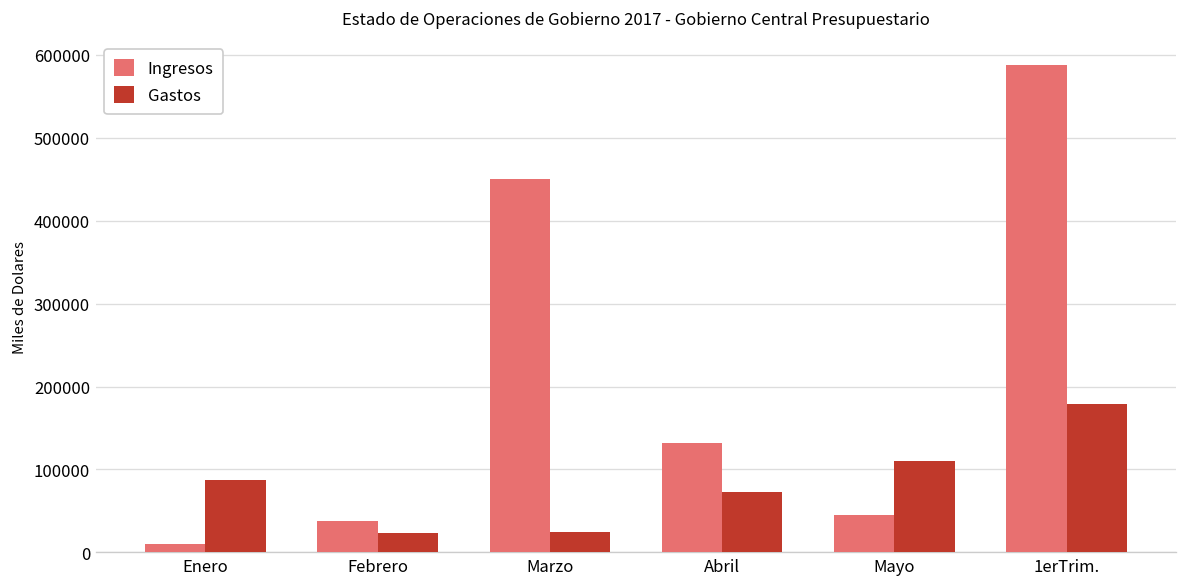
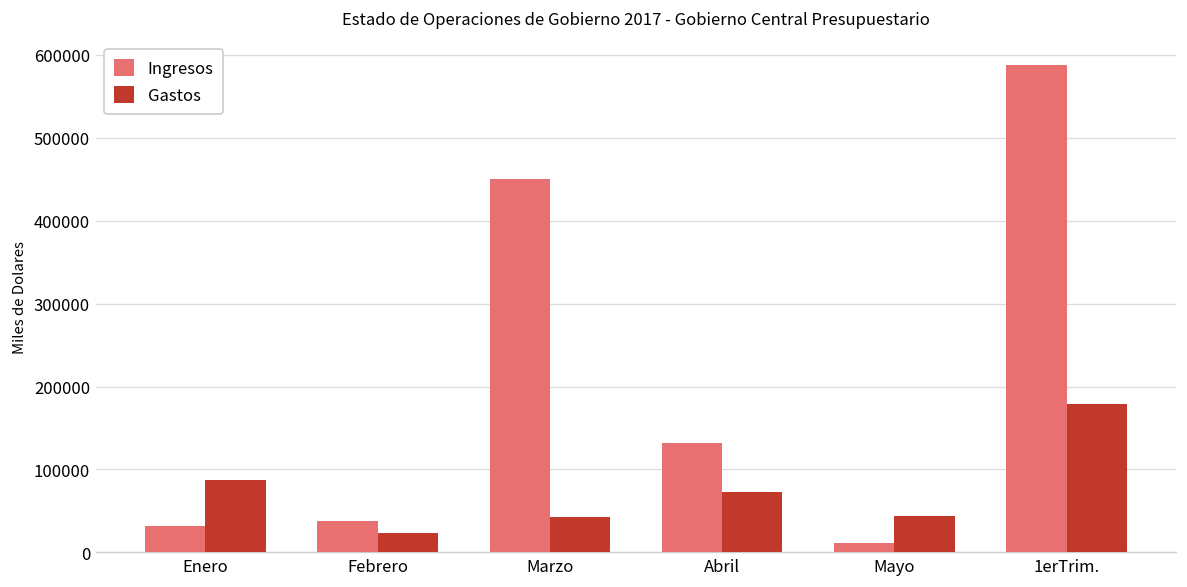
Ingresos, Enero: 10000 -> 30000
Gastos, Marzo: 20000 -> 40000
Ingresos, Mayo: 40000 -> 10000
Gastos, Mayo: 110000 -> 40000
